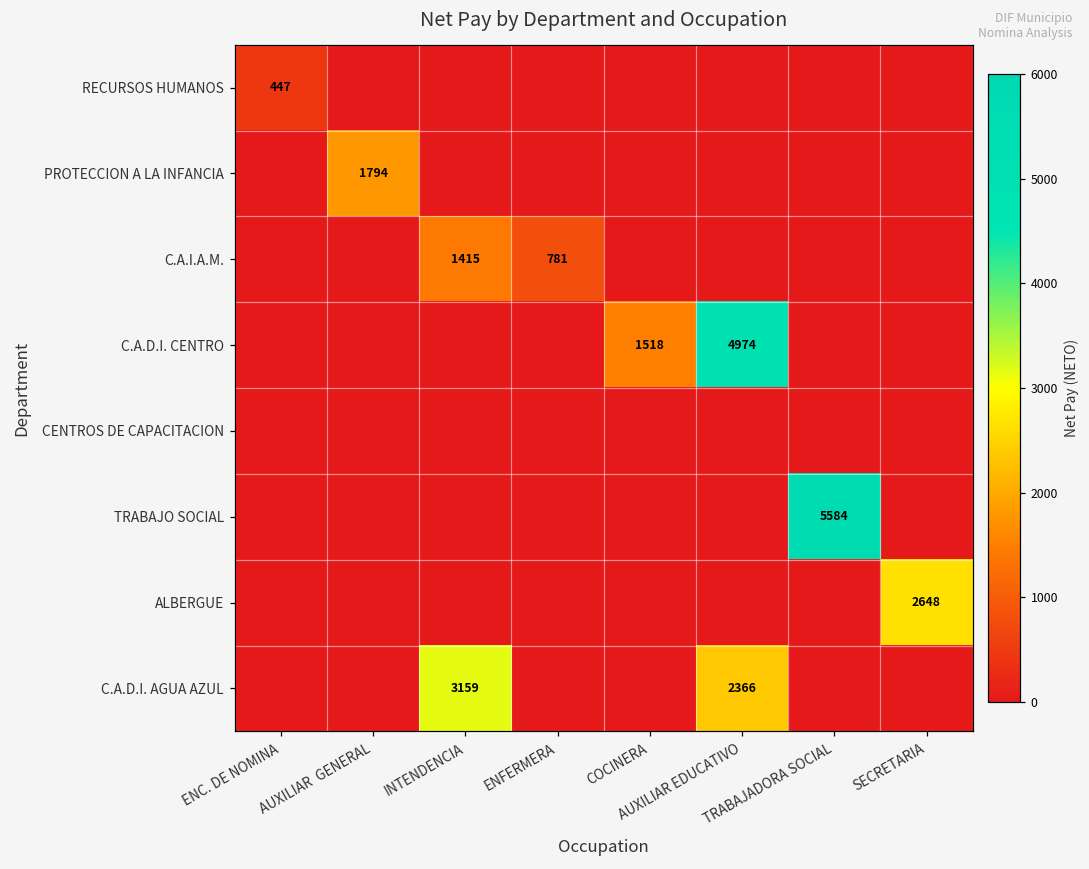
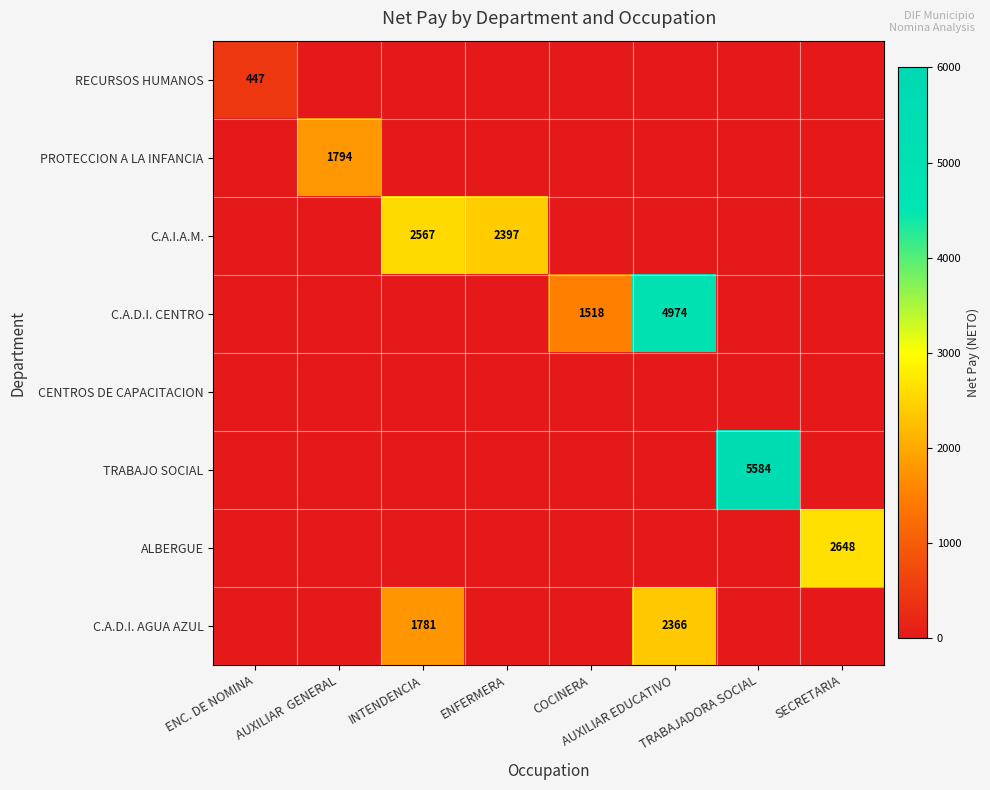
C.A.I.A.M., INTENDENCIA: 1415 -> 2567
C.A.I.A.M., ENFERMERA: 781 -> 2397
C.A.D.I. AGUA AZUL, INTENDENCIA: 3159 -> 1781
